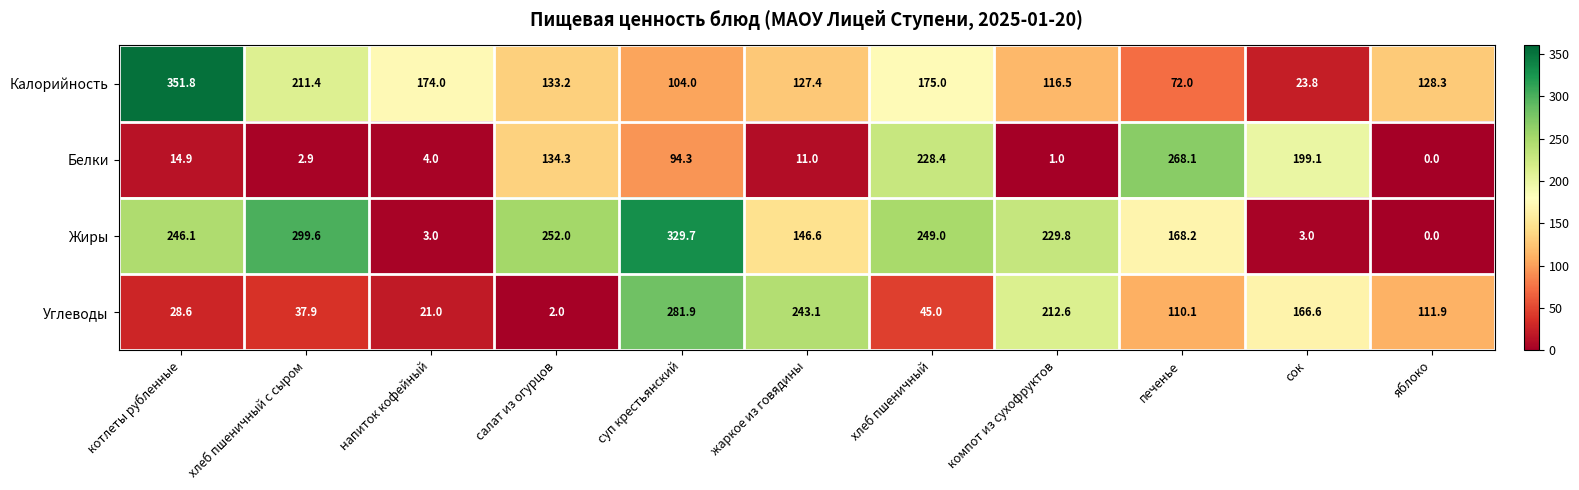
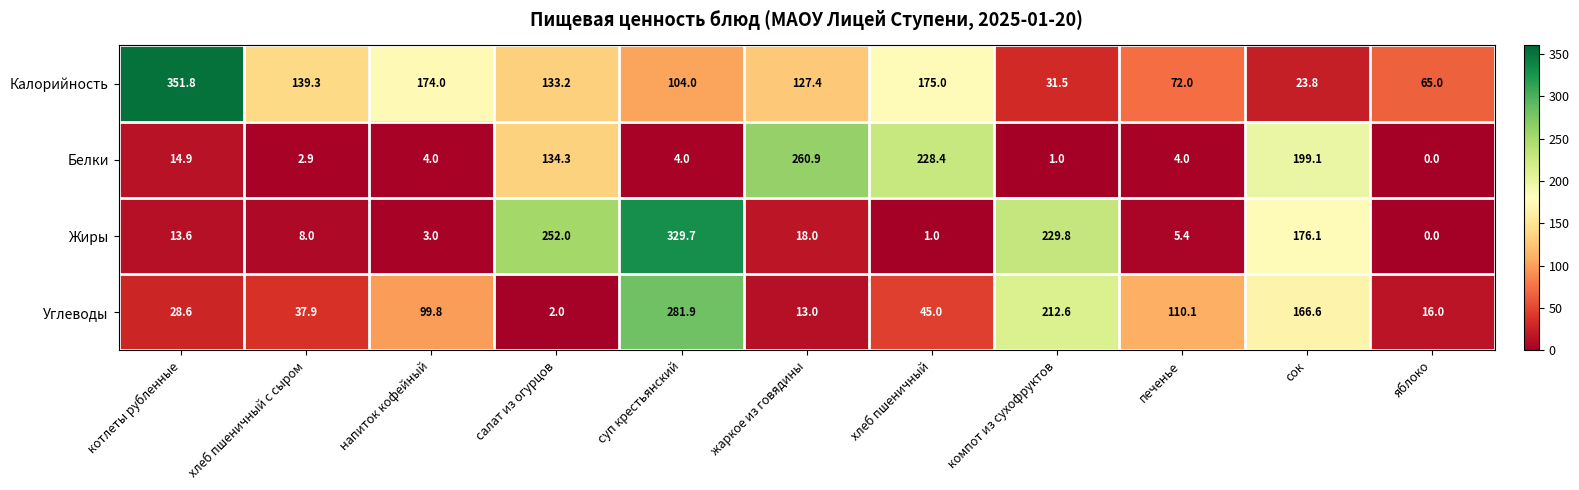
Калорийность, хлеб пшеничный с сыром: 211.4 -> 139.3
Калорийность, компот из сухофруктов: 116.5 -> 31.5
Калорийность, яблоко: 128.3 -> 65.0
Белки, суп крестьянский: 94.3 -> 4.0
Белки, жаркое из говядины: 11.0 -> 260.9
Белки, печенье: 268.1 -> 4.0
Жиры, котлеты рубленные: 246.1 -> 13.6
Жиры, хлеб пшеничный с сыром: 299.6 -> 8.0
Жиры, жаркое из говядины: 146.6 -> 18.0
Жиры, хлеб пшеничный: 249.0 -> 1.0
Жиры, печенье: 168.2 -> 5.4
Жиры, сок: 3.0 -> 176.1
Углеводы, напиток кофейный: 21.0 -> 99.8
Углеводы, жаркое из говядины: 243.1 -> 13.0
Углеводы, яблоко: 111.9 -> 16.0
